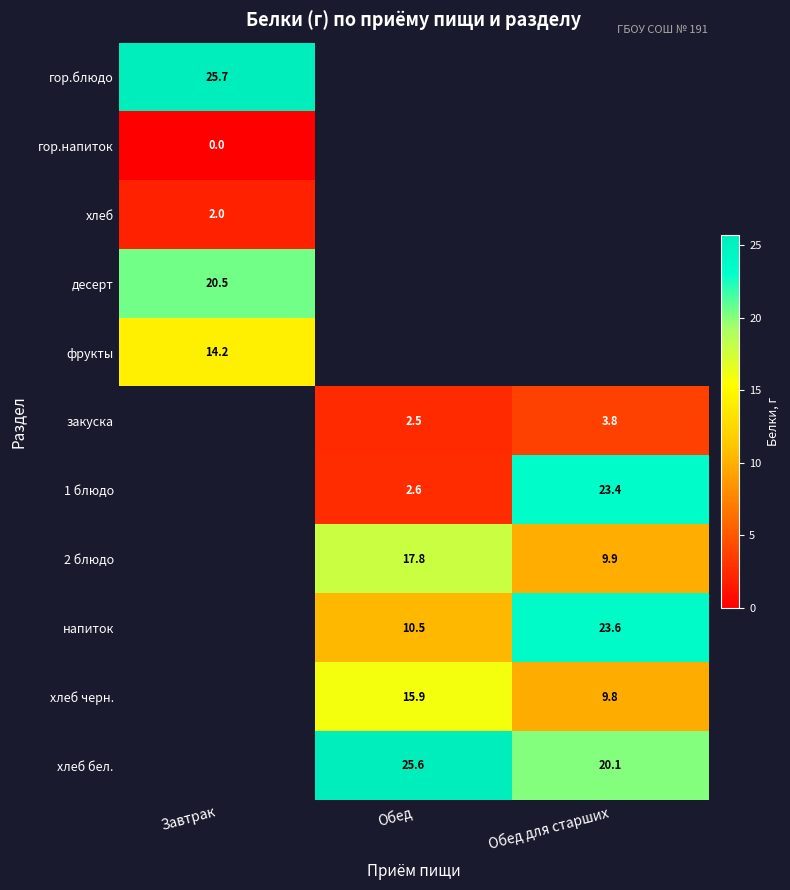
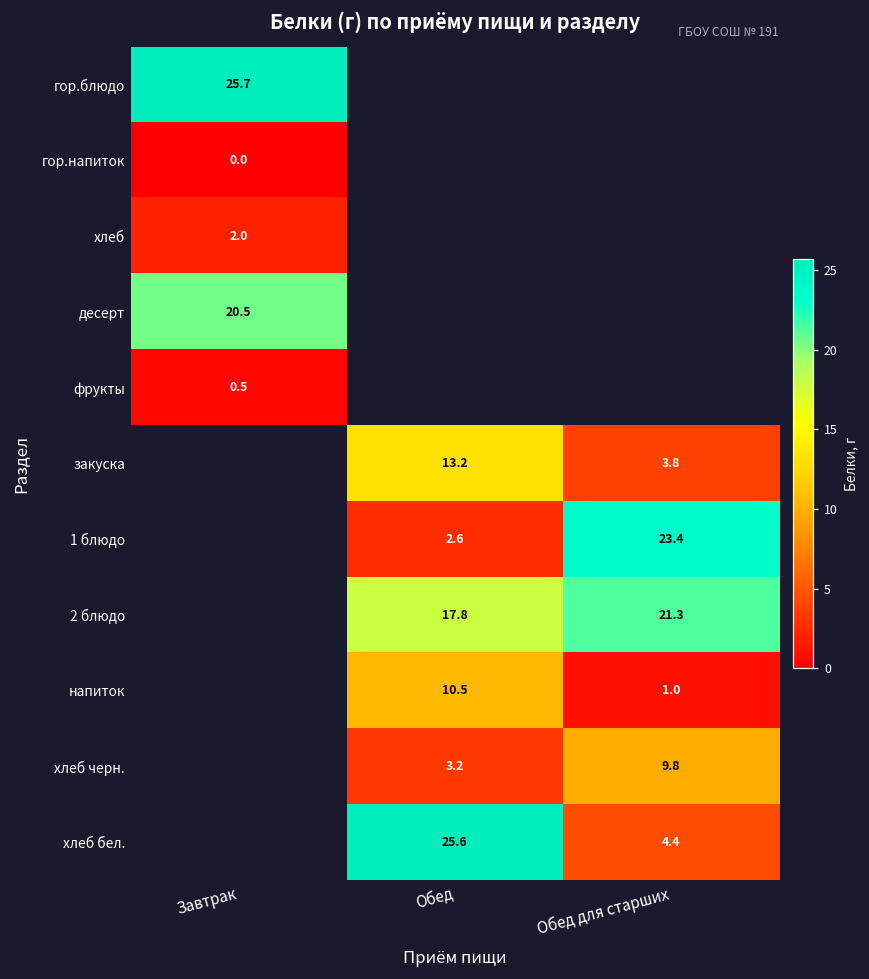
фрукты, Завтрак: 14.2 -> 0.5
закуска, Обед: 2.5 -> 13.2
2 блюдо, Обед для старших: 9.9 -> 21.3
напиток, Обед для старших: 23.6 -> 1.0
хлеб черн., Обед: 15.9 -> 3.2
хлеб бел., Обед для старших: 20.1 -> 4.4
